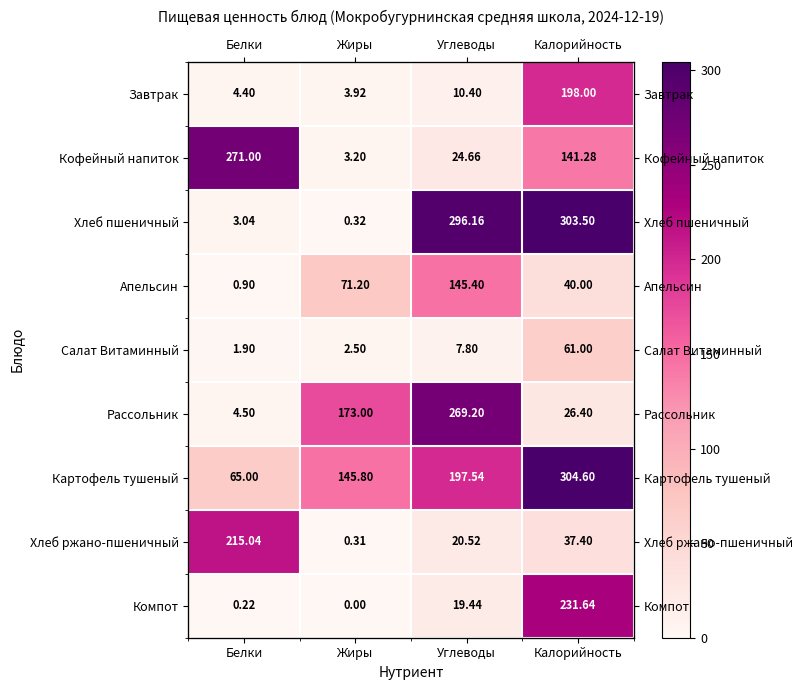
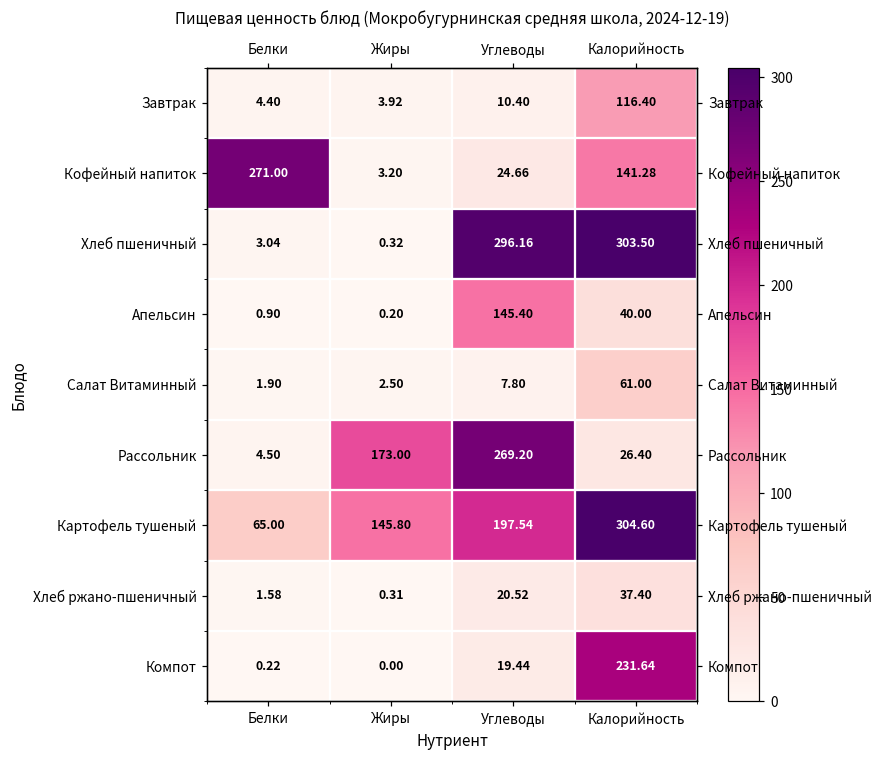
Завтрак, Калорийность: 198.00 -> 116.40
Апельсин, Жиры: 71.20 -> 0.20
Хлеб ржано-пшеничный, Белки: 215.04 -> 1.58
